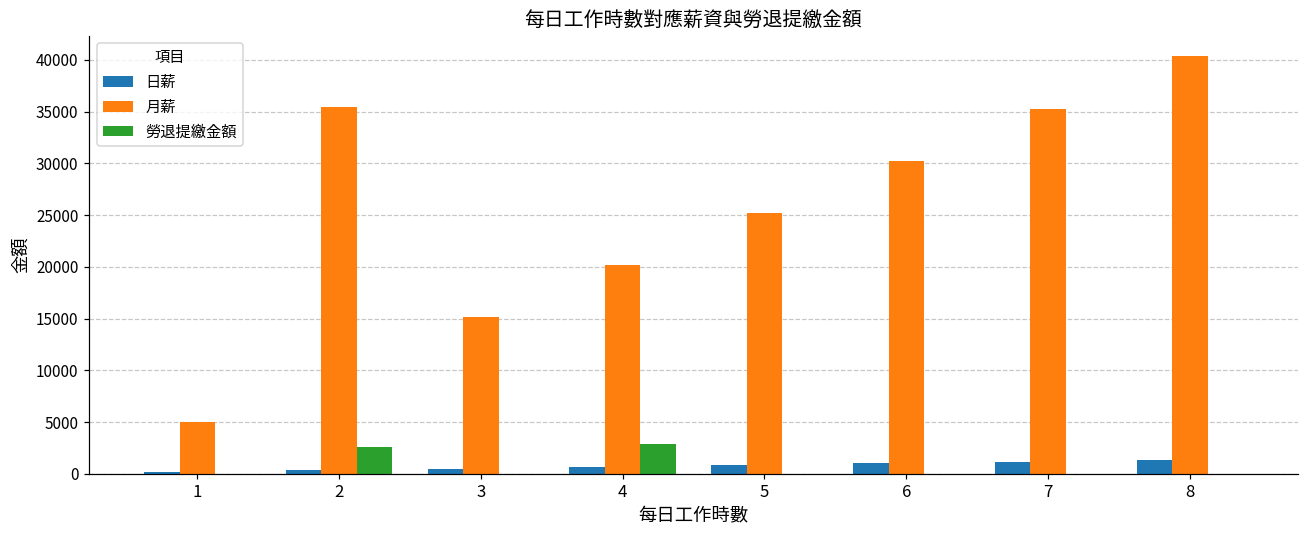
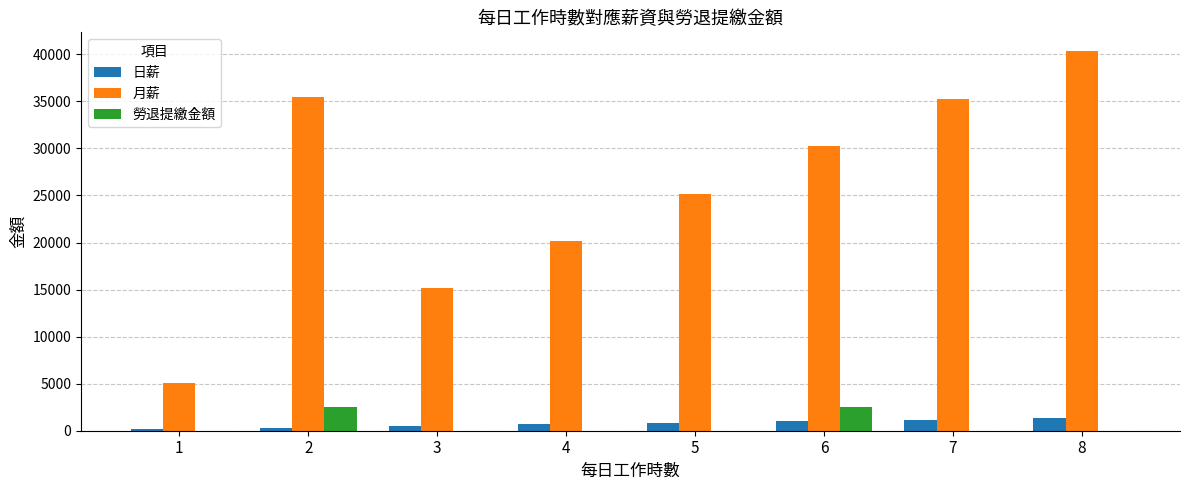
勞退提繳金額, 4: 3000 -> 0
勞退提繳金額, 6: 0 -> 3000
